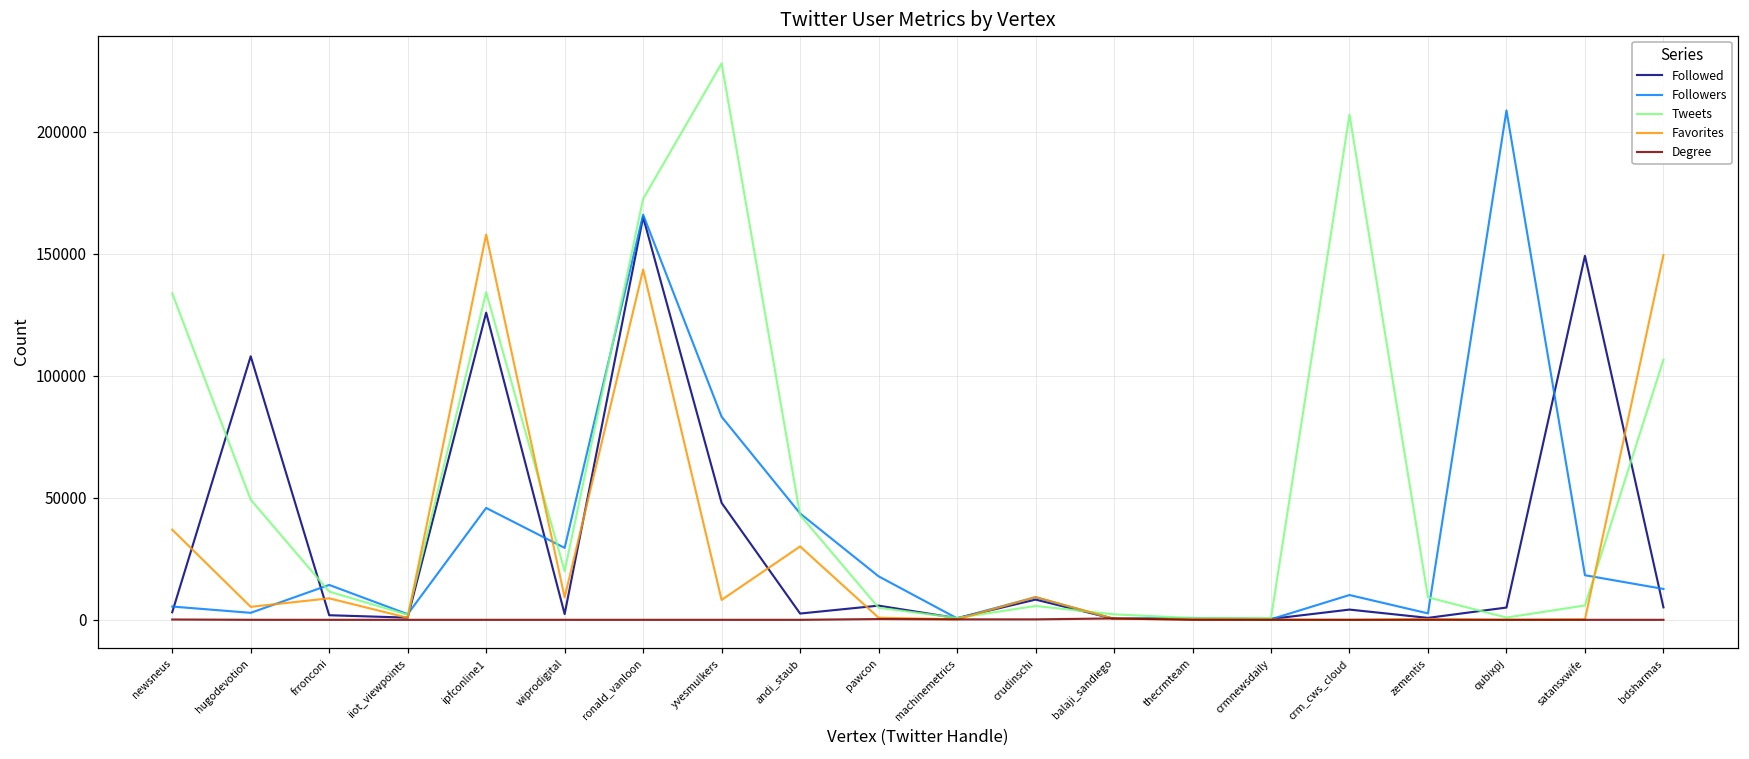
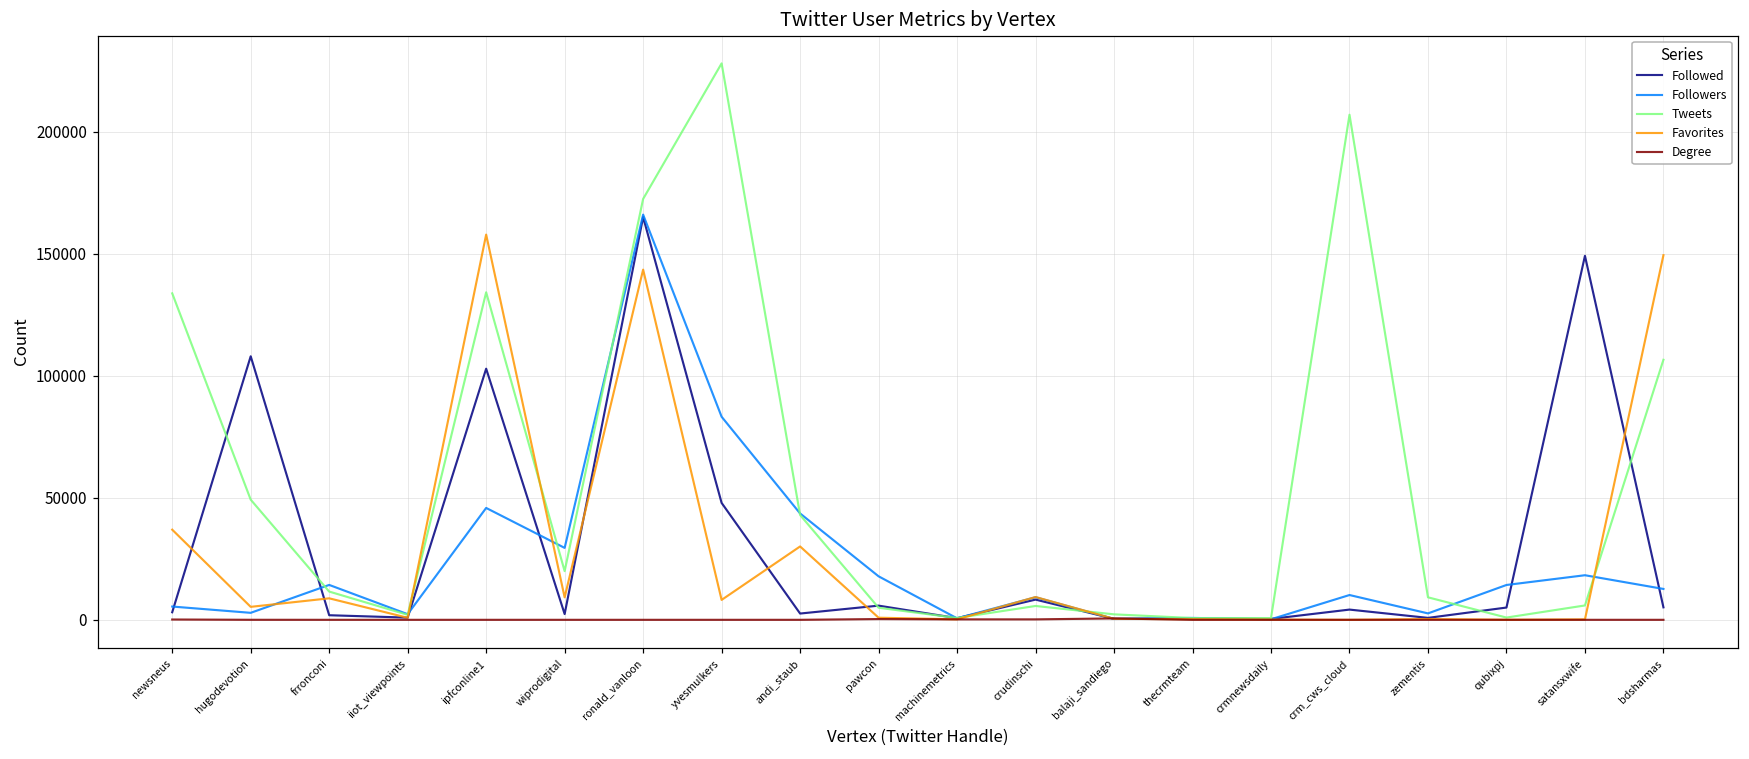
Followed, ipfconline1: 126000 -> 103000
Followers, qubixpj: 209000 -> 14000
